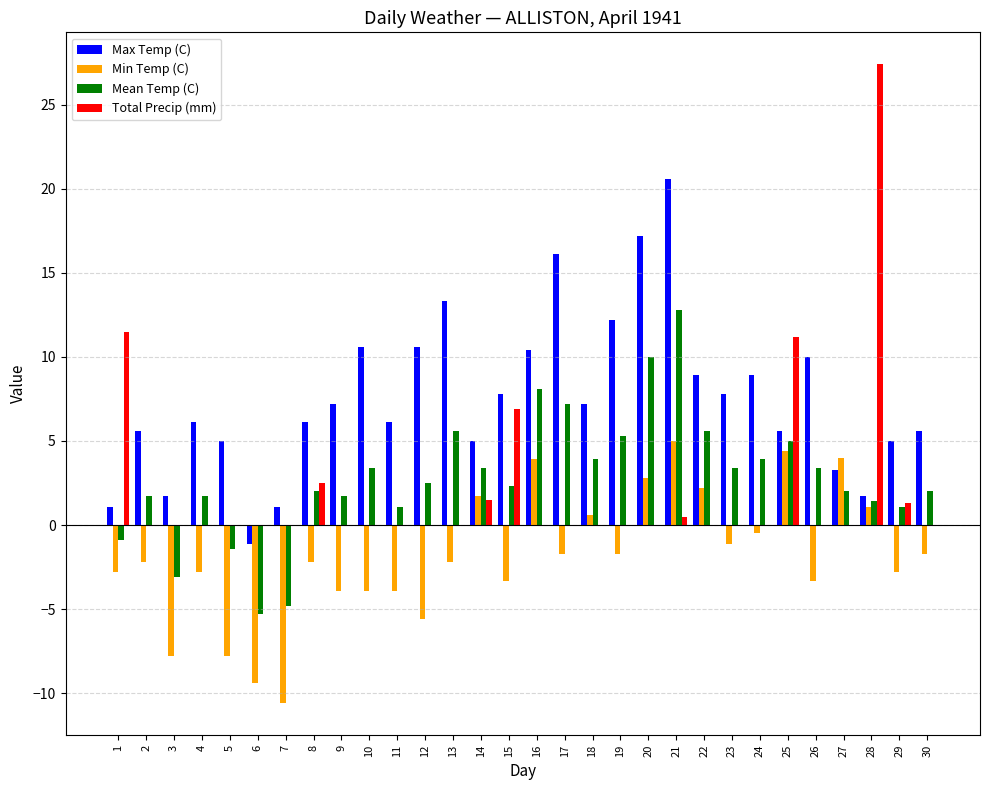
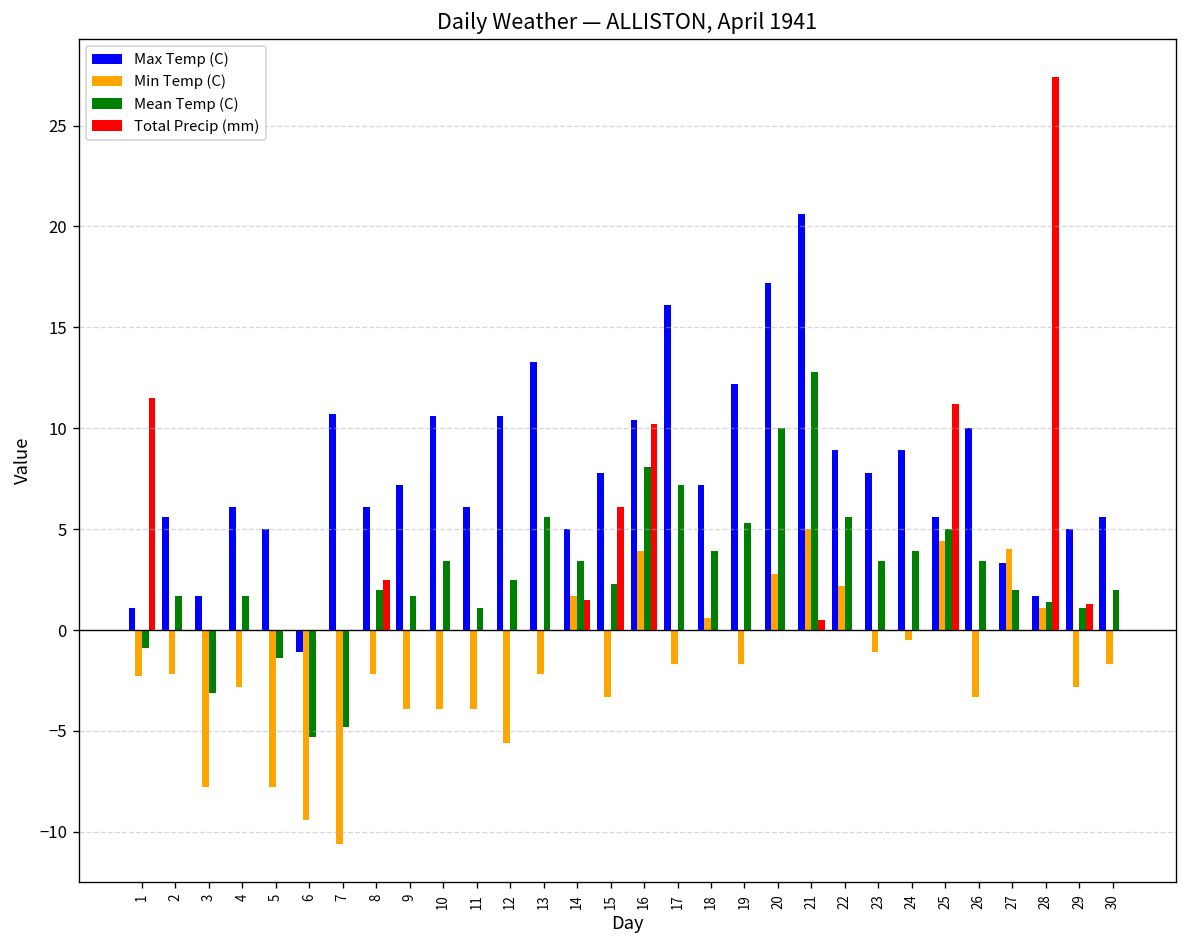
Min Temp (C), 1: -2.8 -> -2.3
Max Temp (C), 7: 1.1 -> 10.7
Total Precip (mm), 15: 6.9 -> 6.1
Total Precip (mm), 16: 0.0 -> 10.2
